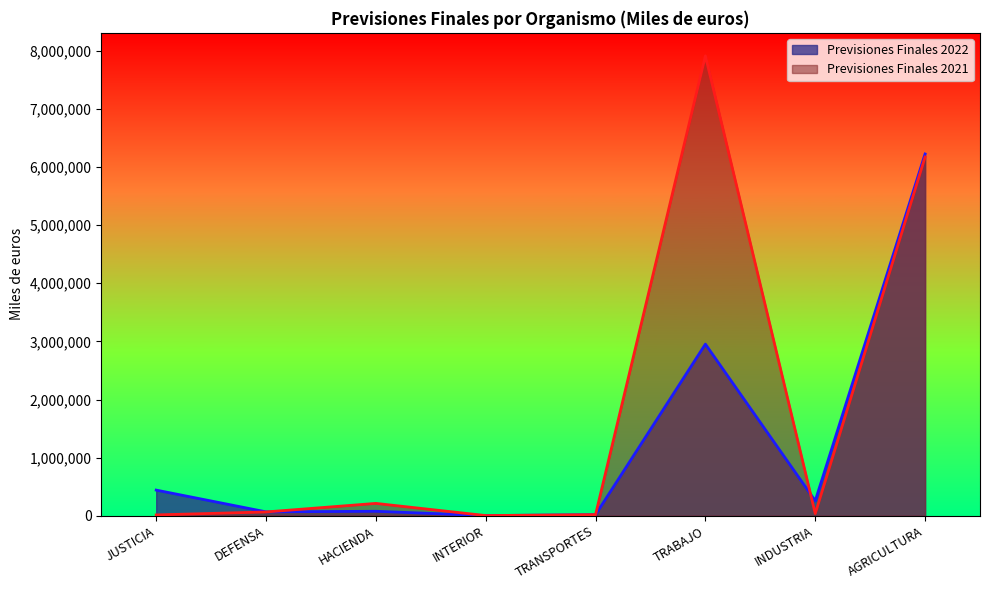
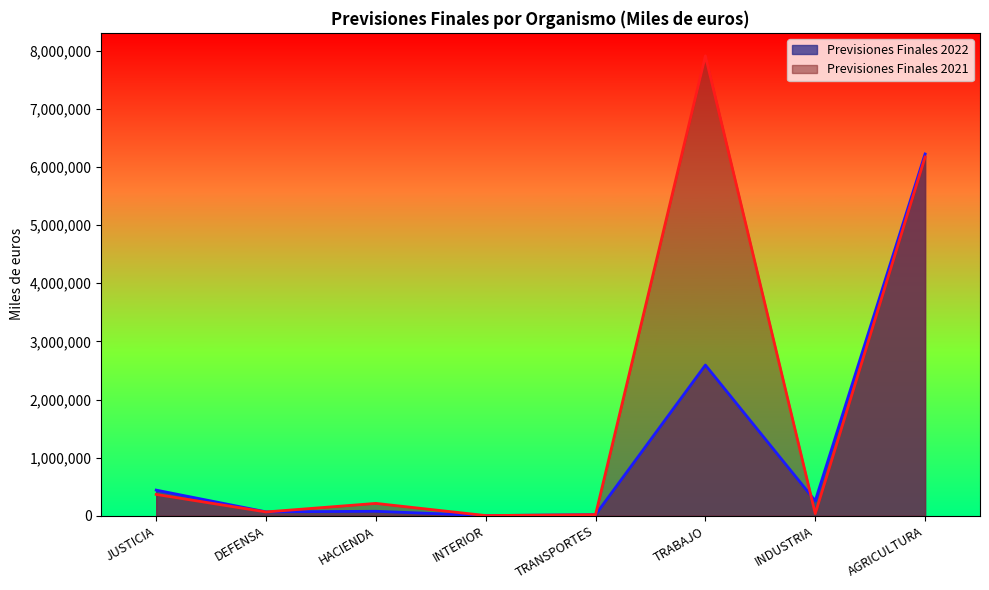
Previsiones Finales 2021, JUSTICIA: 0 -> 400,000
Previsiones Finales 2022, TRABAJO: 3,000,000 -> 2,600,000
